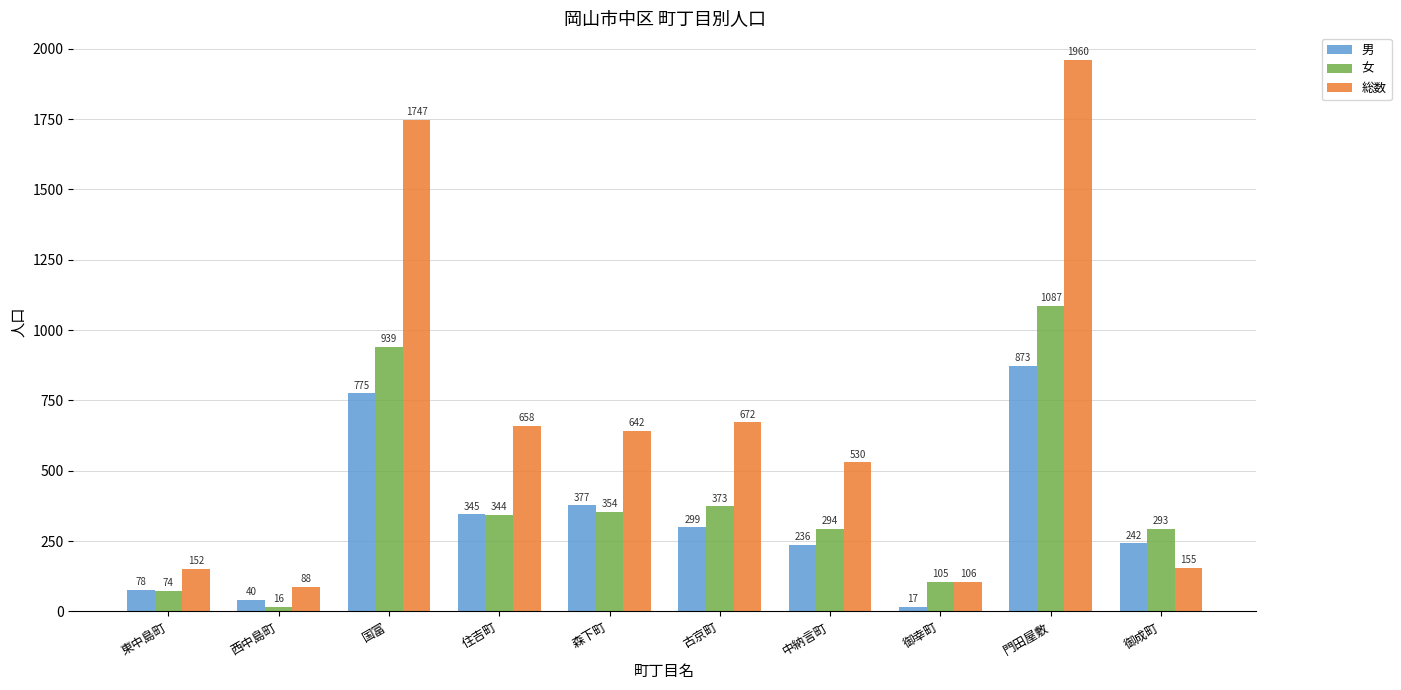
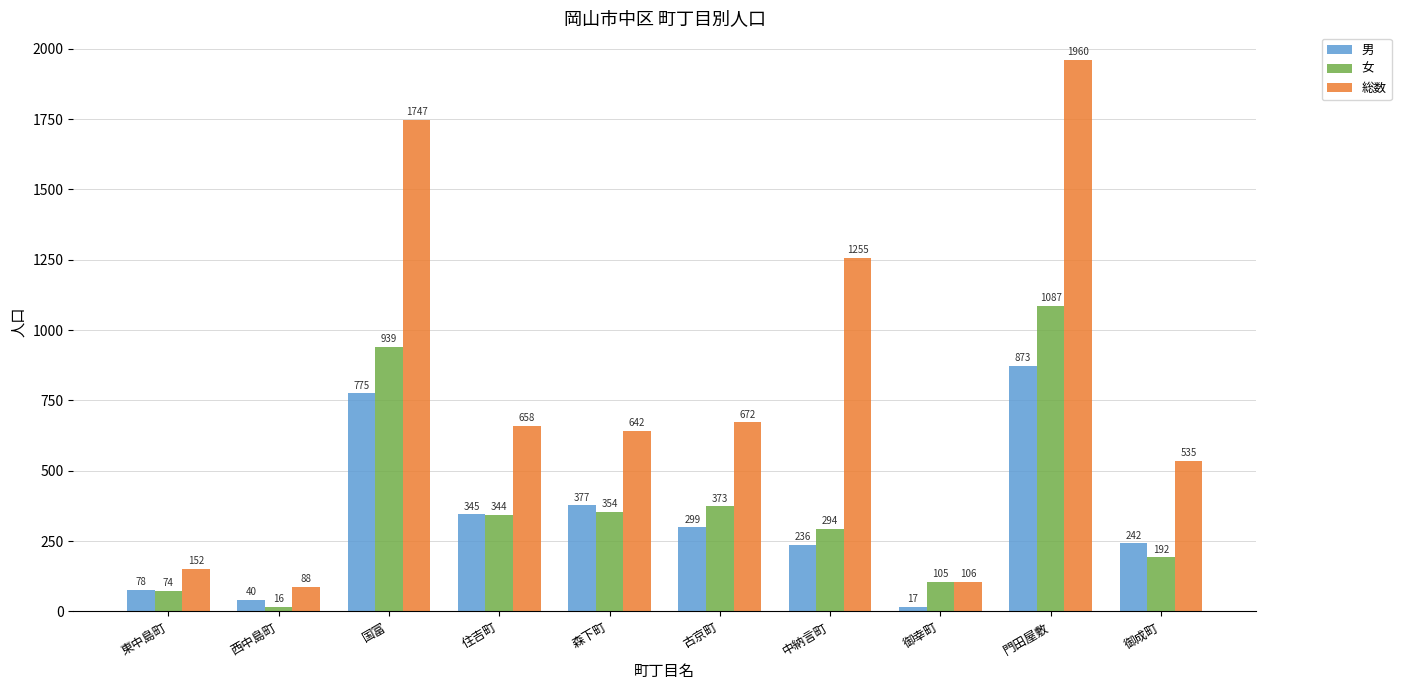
総数, 中納言町: 530 -> 1255
女, 御成町: 293 -> 192
総数, 御成町: 155 -> 535
